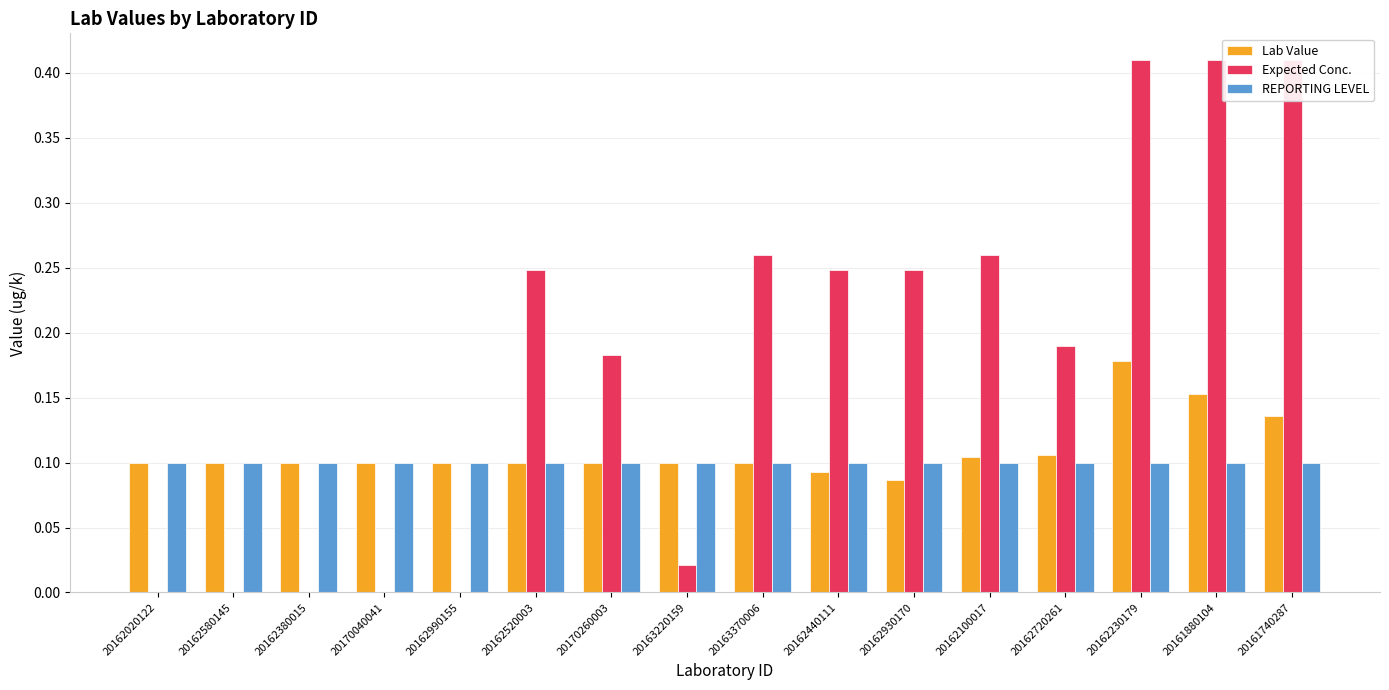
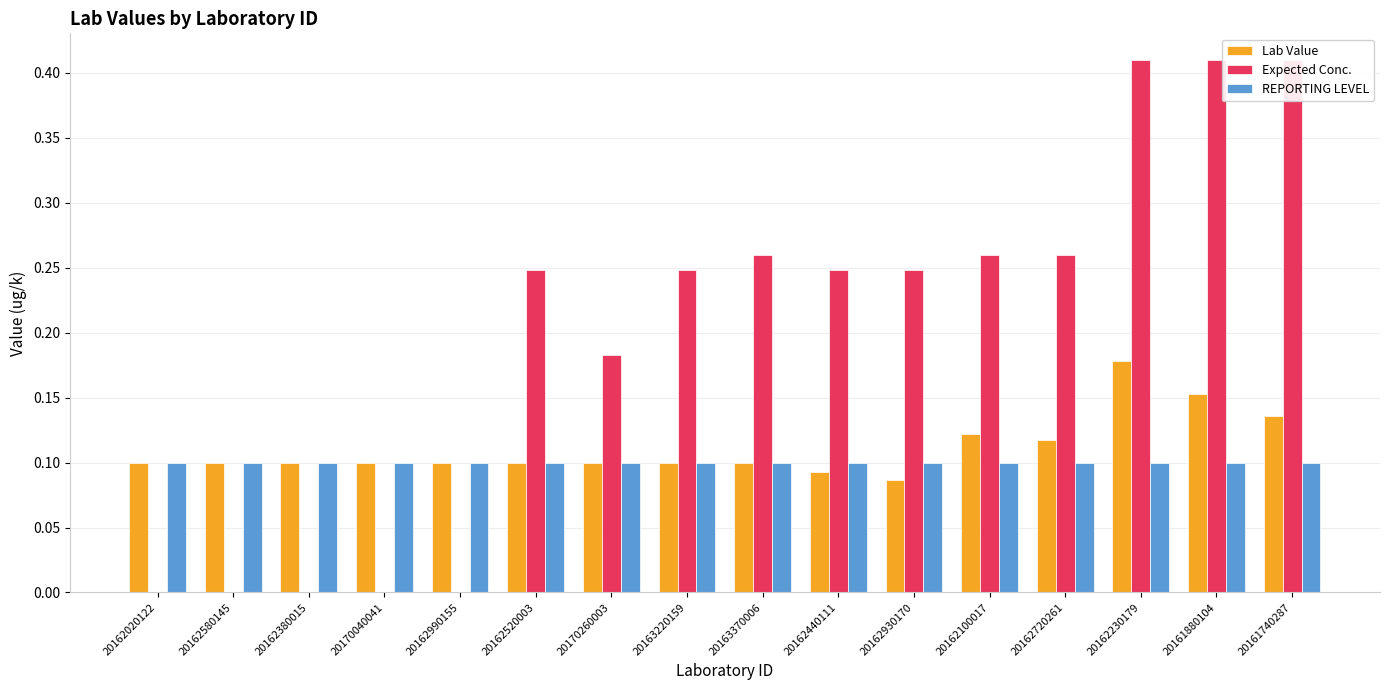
Expected Conc., 20163220159: 0.021 -> 0.248
Lab Value, 20162100017: 0.104 -> 0.122
Lab Value, 20162720261: 0.106 -> 0.118
Expected Conc., 20162720261: 0.19 -> 0.26
